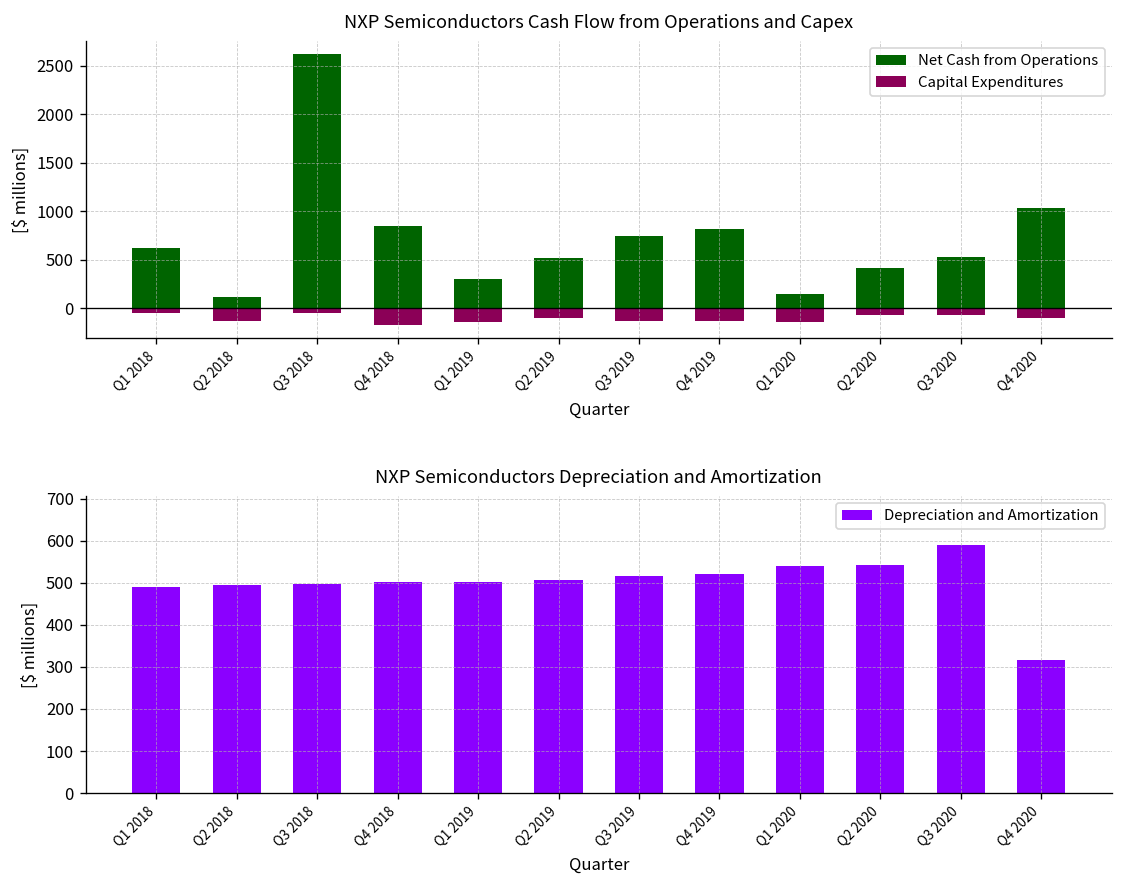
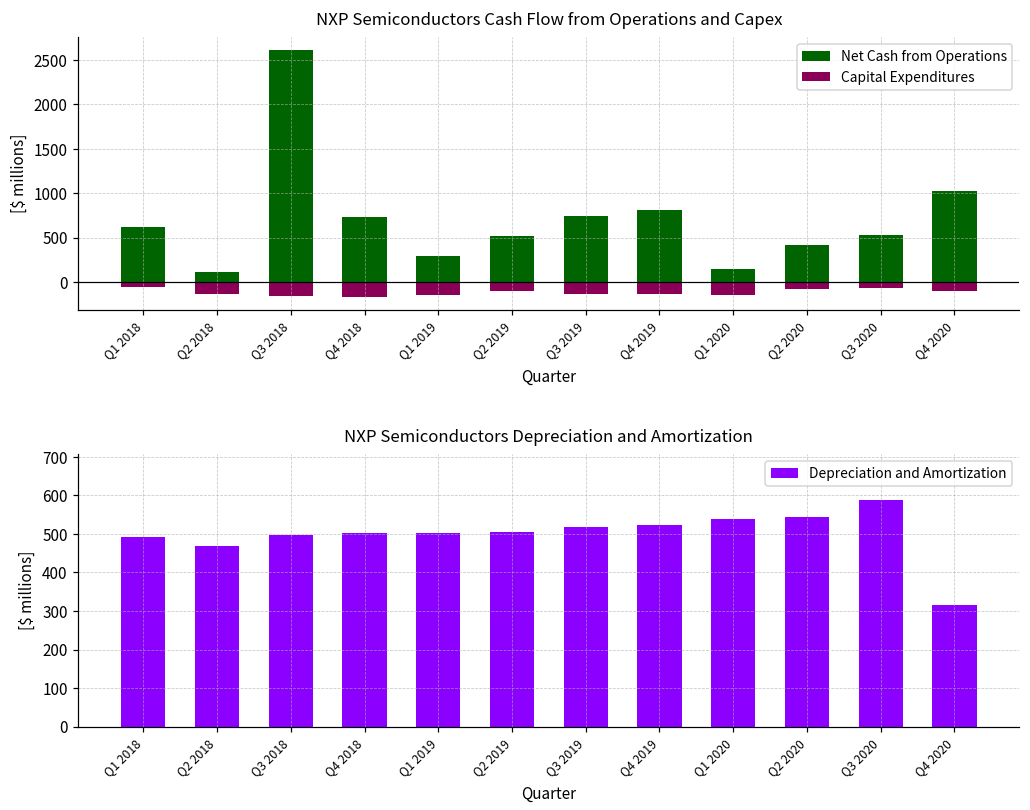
NXP Semiconductors Cash Flow from Operations and Capex, Capital Expenditures, Q3 2018: -100 -> -200
NXP Semiconductors Cash Flow from Operations and Capex, Net Cash from Operations, Q4 2018: 800 -> 700
NXP Semiconductors Depreciation and Amortization, Q2 2018: 500 -> 470
